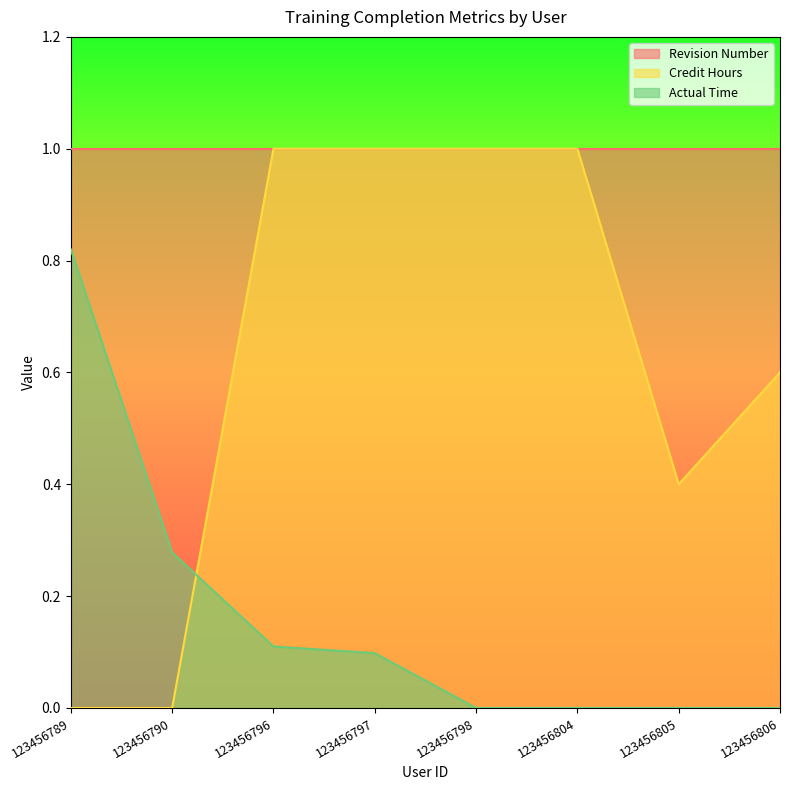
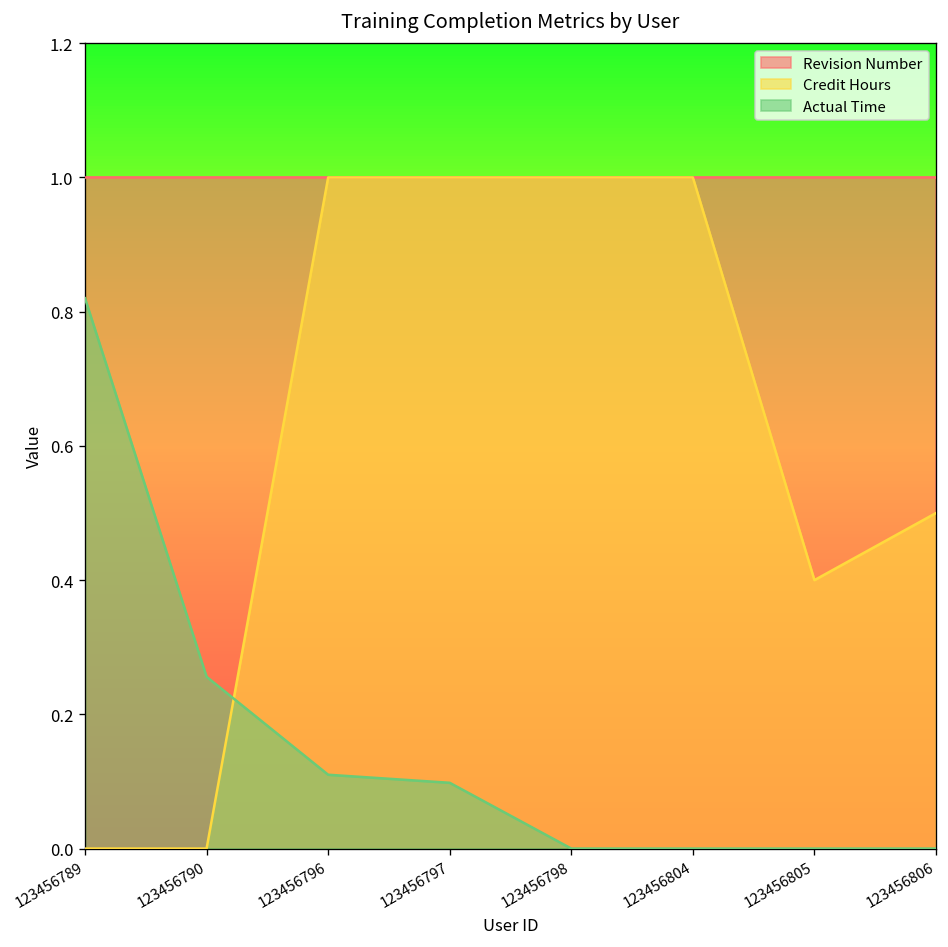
Actual Time, 123456790: 0.28 -> 0.26
Credit Hours, 123456806: 0.6 -> 0.5
